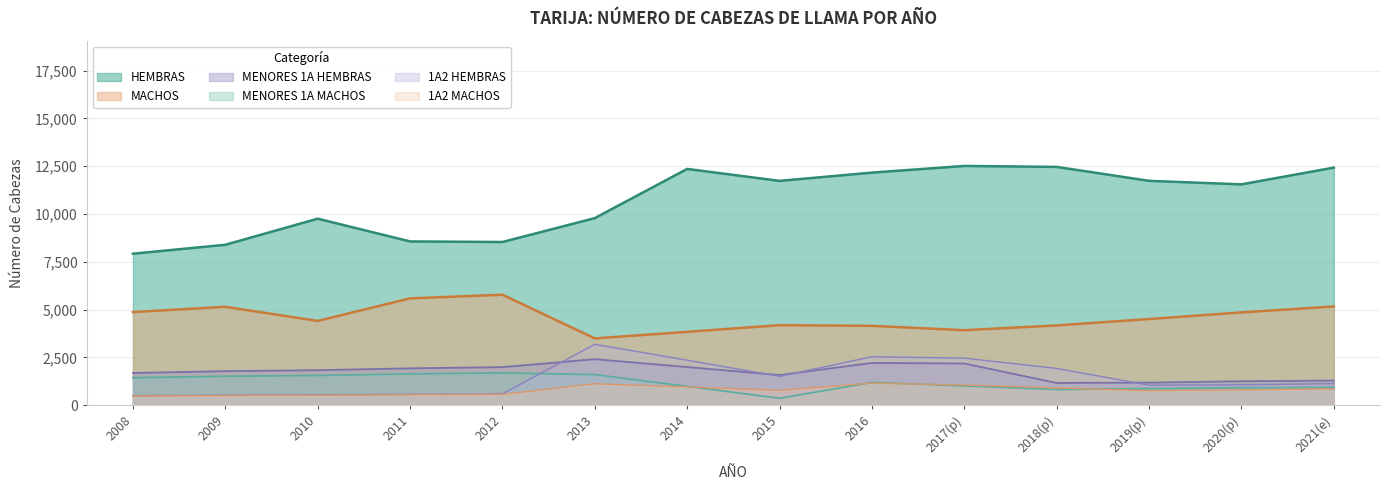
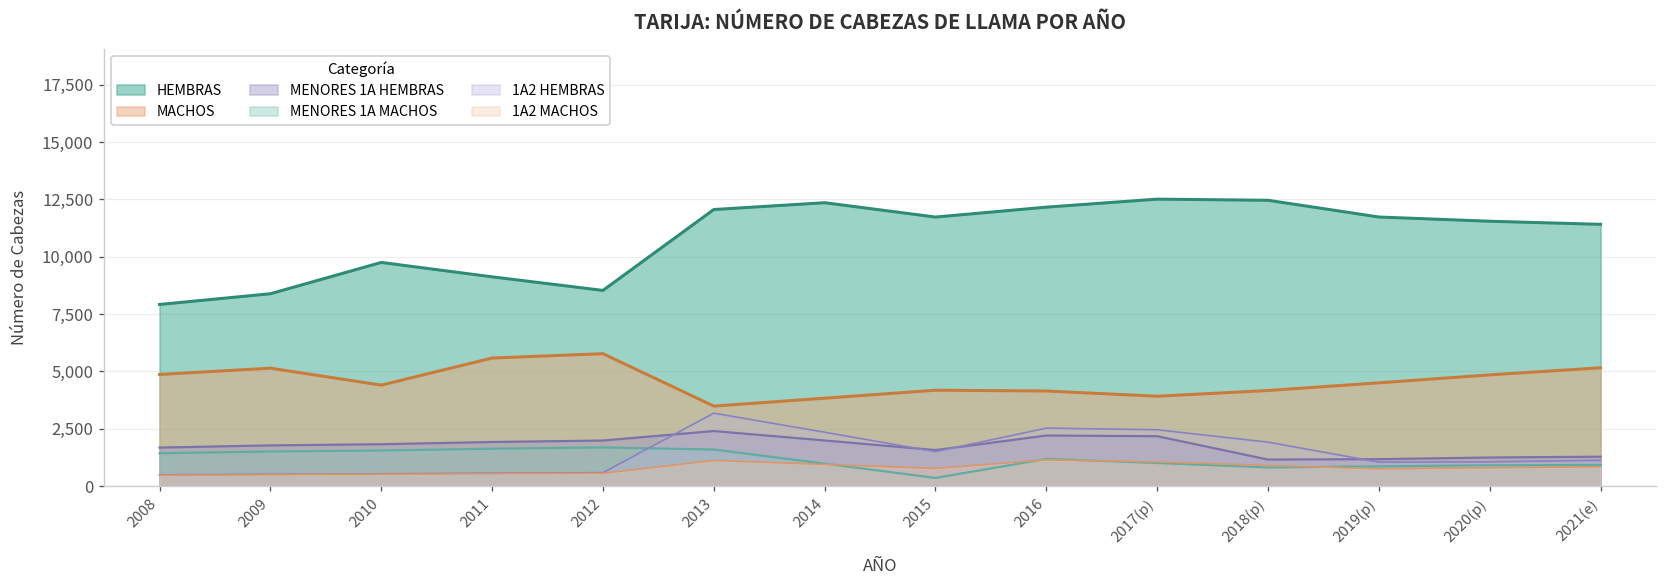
HEMBRAS, 2011: 8,600 -> 9,100
HEMBRAS, 2013: 9,800 -> 12,100
HEMBRAS, 2021(e): 12,400 -> 11,400
